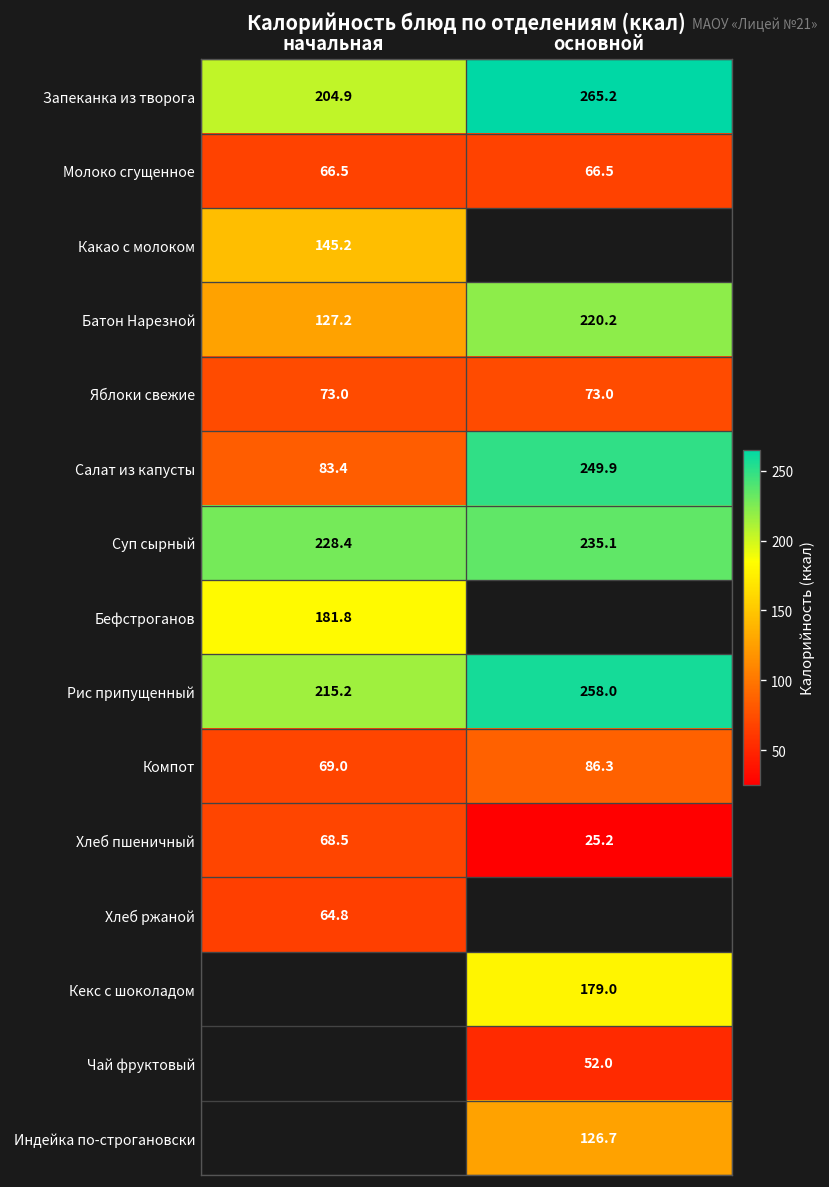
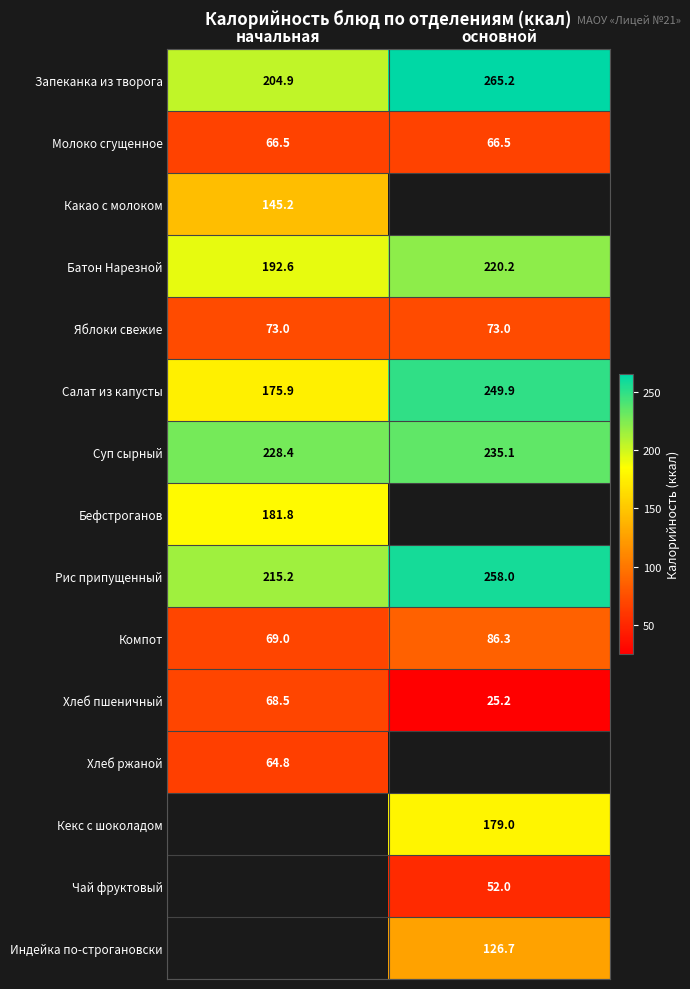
Батон Нарезной, начальная: 127.2 -> 192.6
Салат из капусты, начальная: 83.4 -> 175.9
